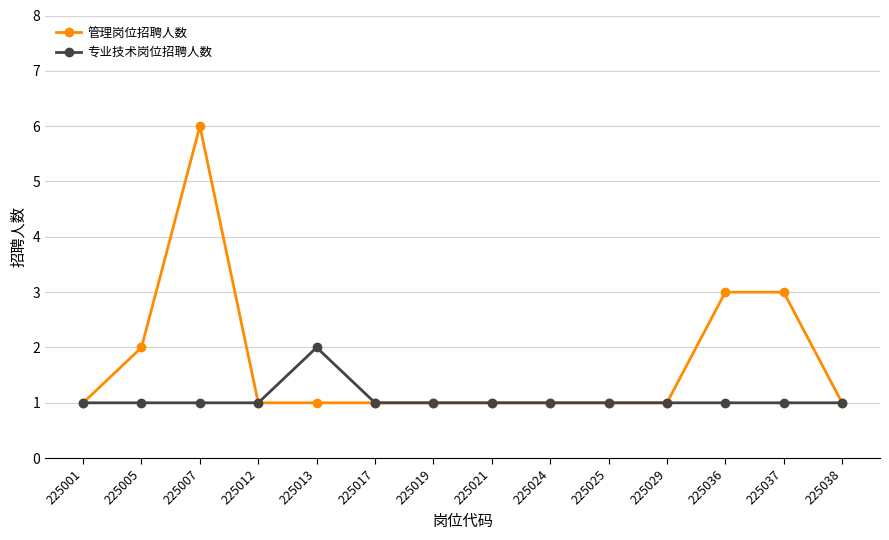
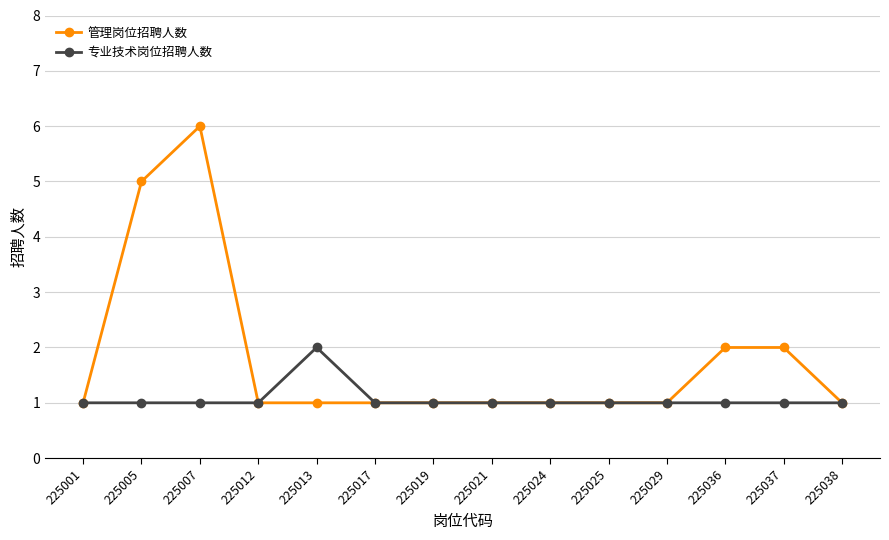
管理岗位招聘人数, 225005: 2 -> 5
管理岗位招聘人数, 225036: 3 -> 2
管理岗位招聘人数, 225037: 3 -> 2
